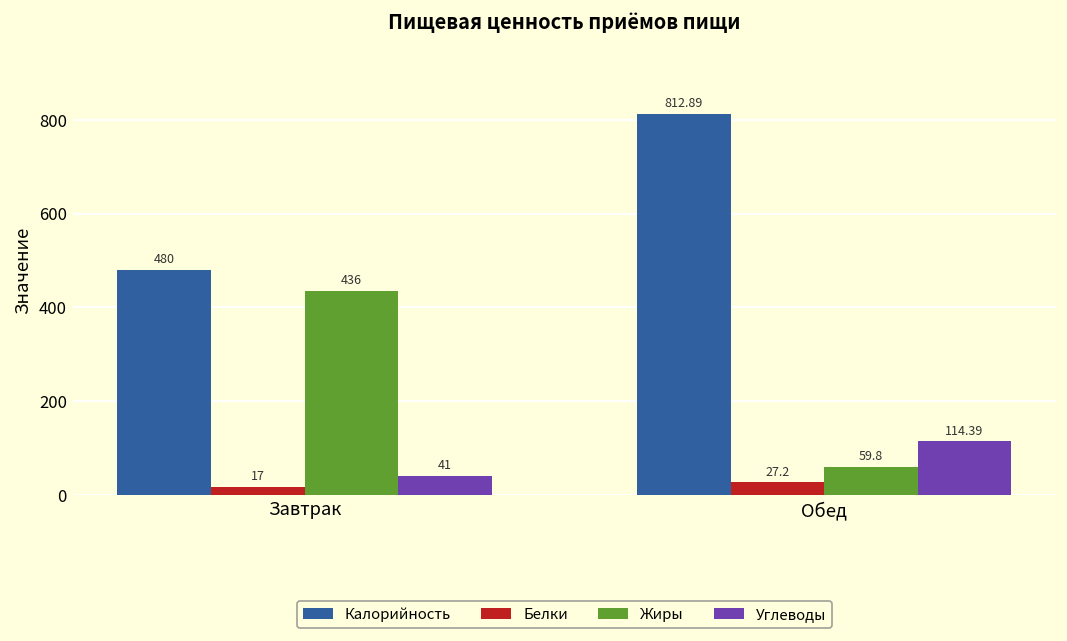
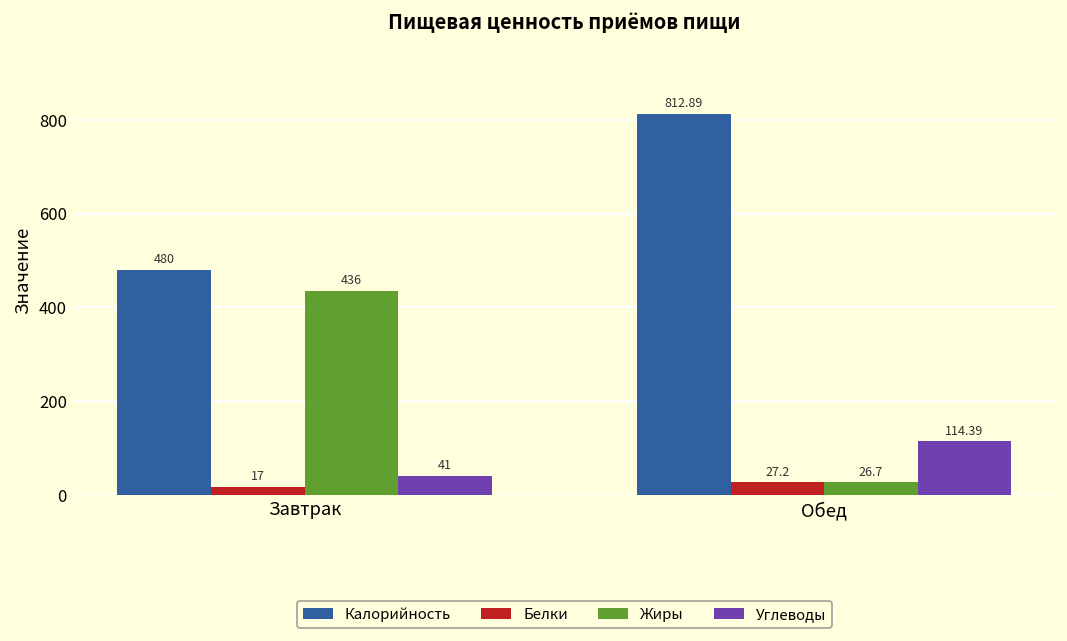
Жиры, Обед: 59.8 -> 26.7
